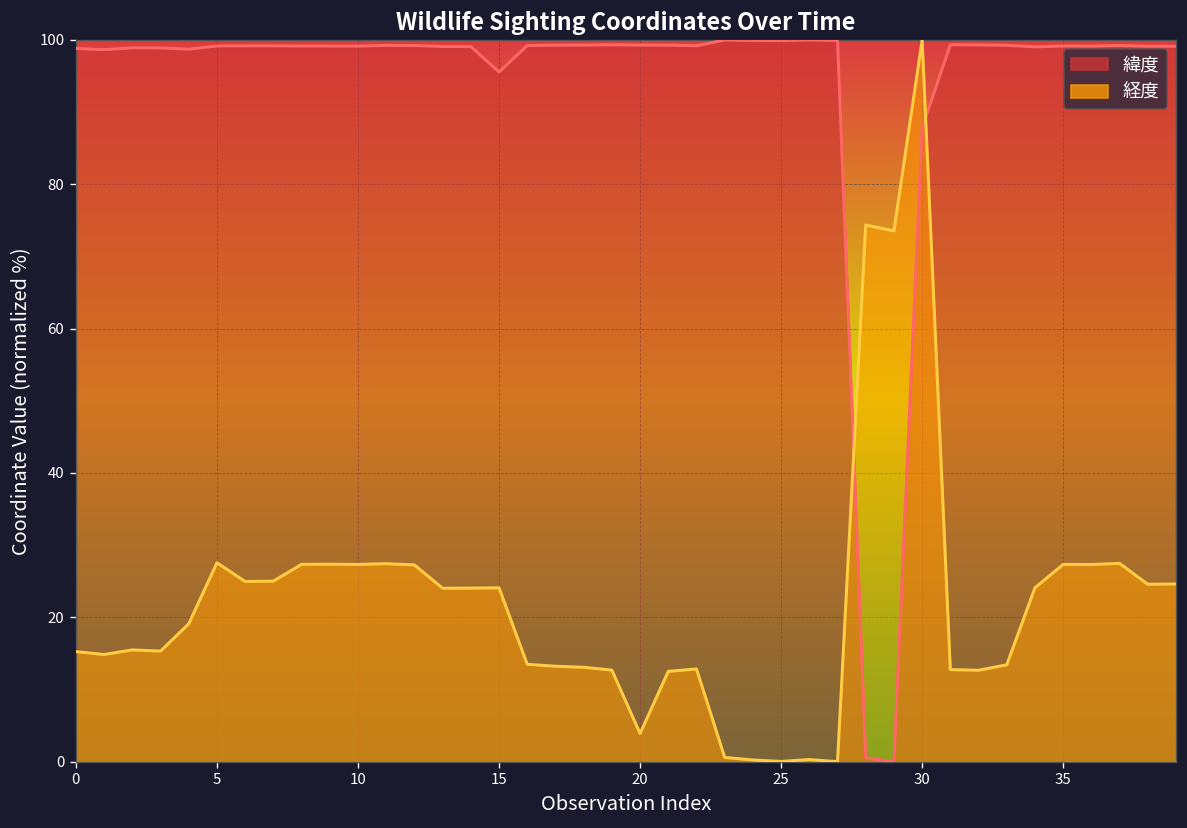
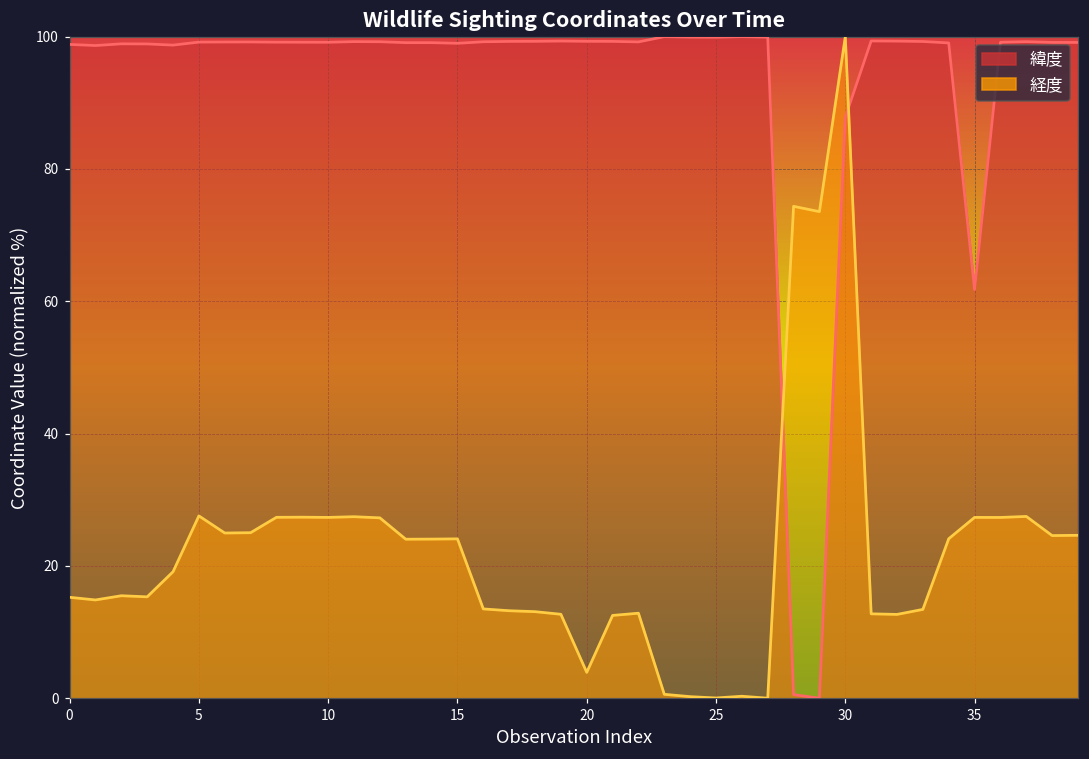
緯度, 15: 96 -> 99
緯度, 35: 99 -> 62
